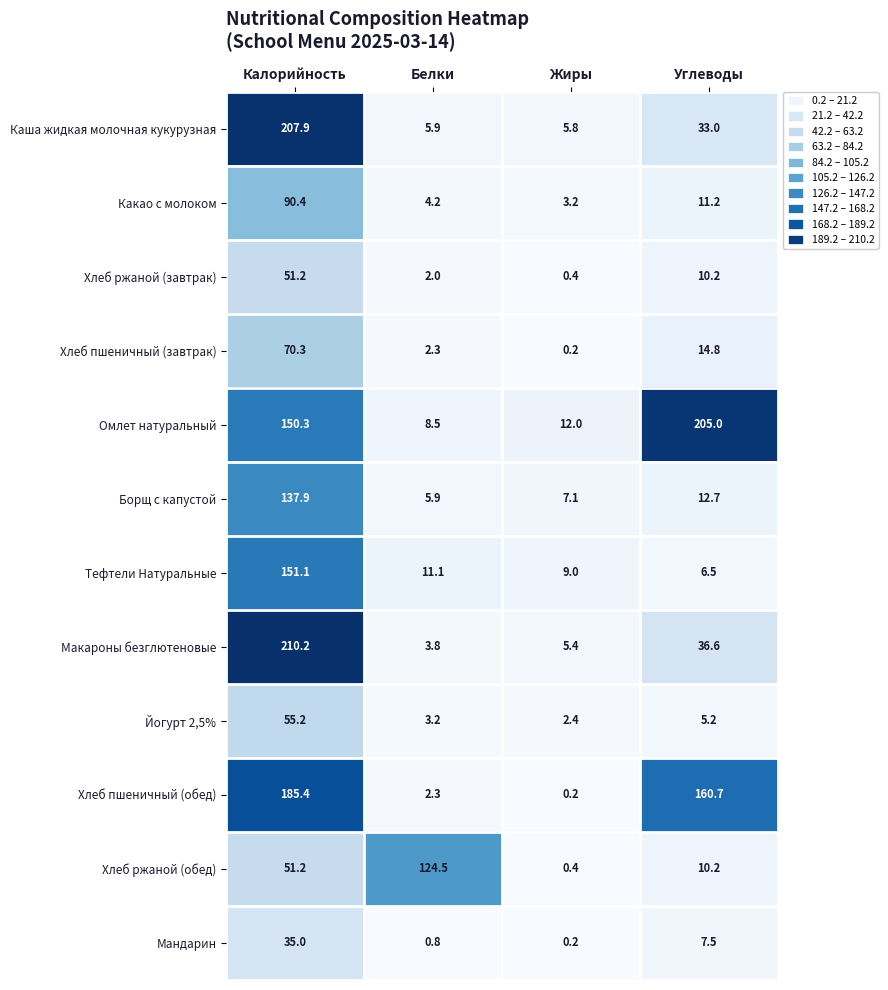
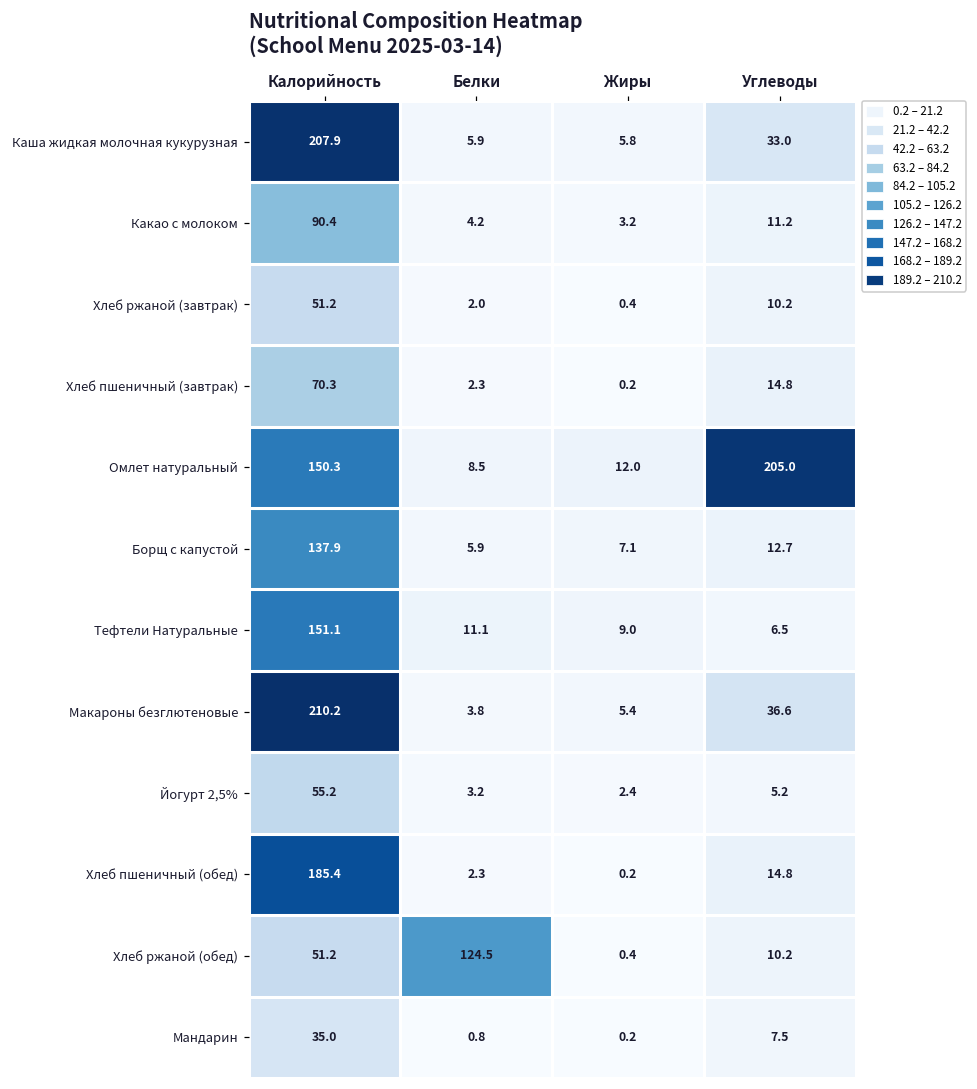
Хлеб пшеничный (обед), Углеводы: 160.7 -> 14.8
